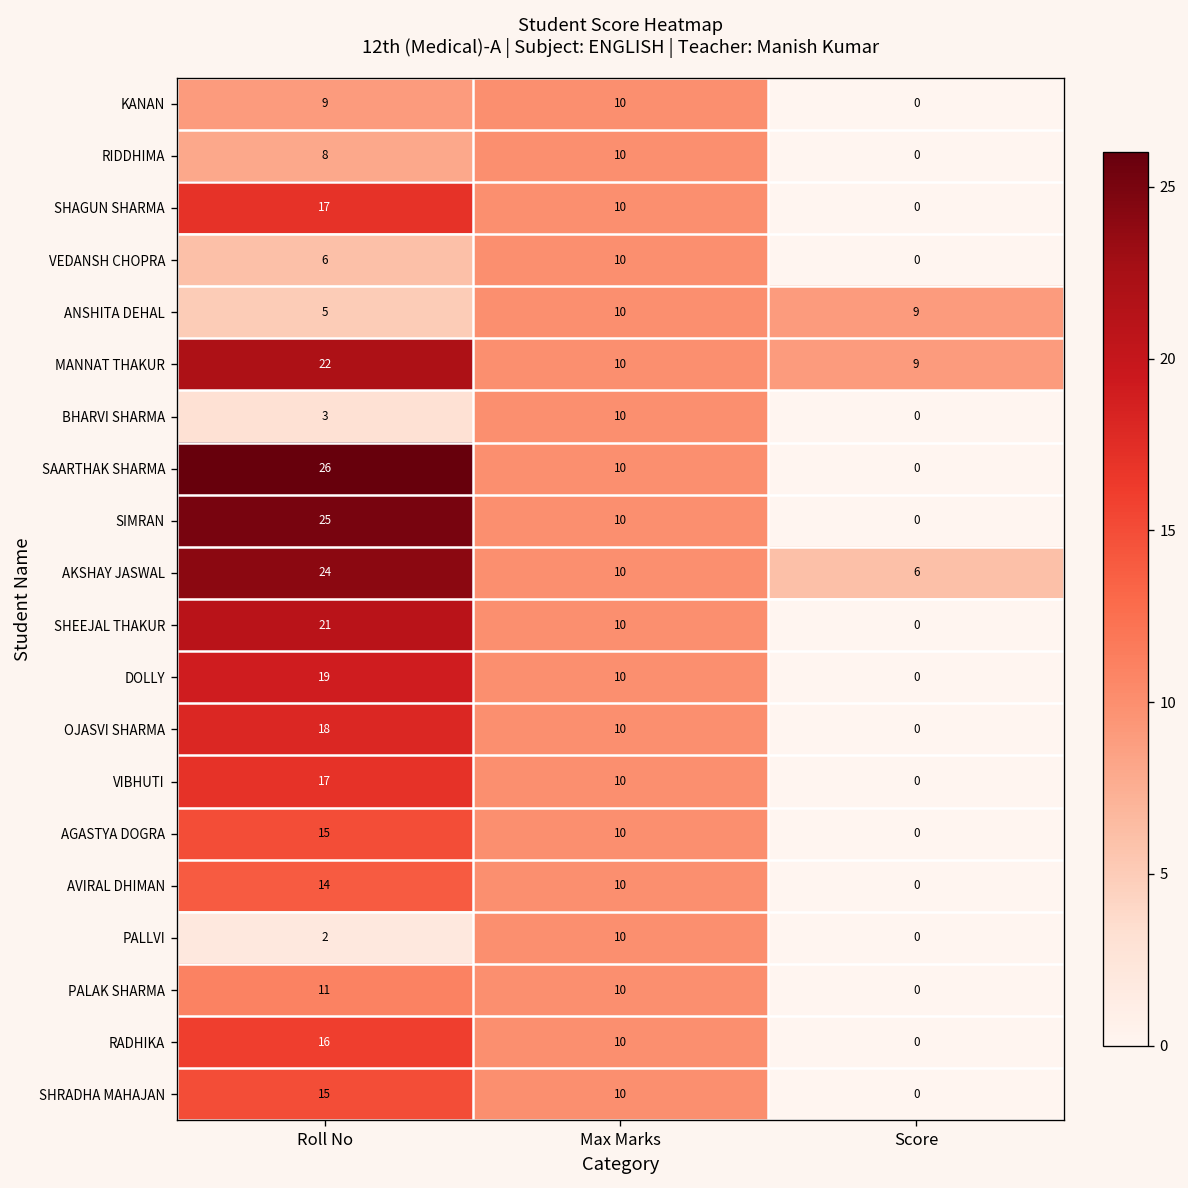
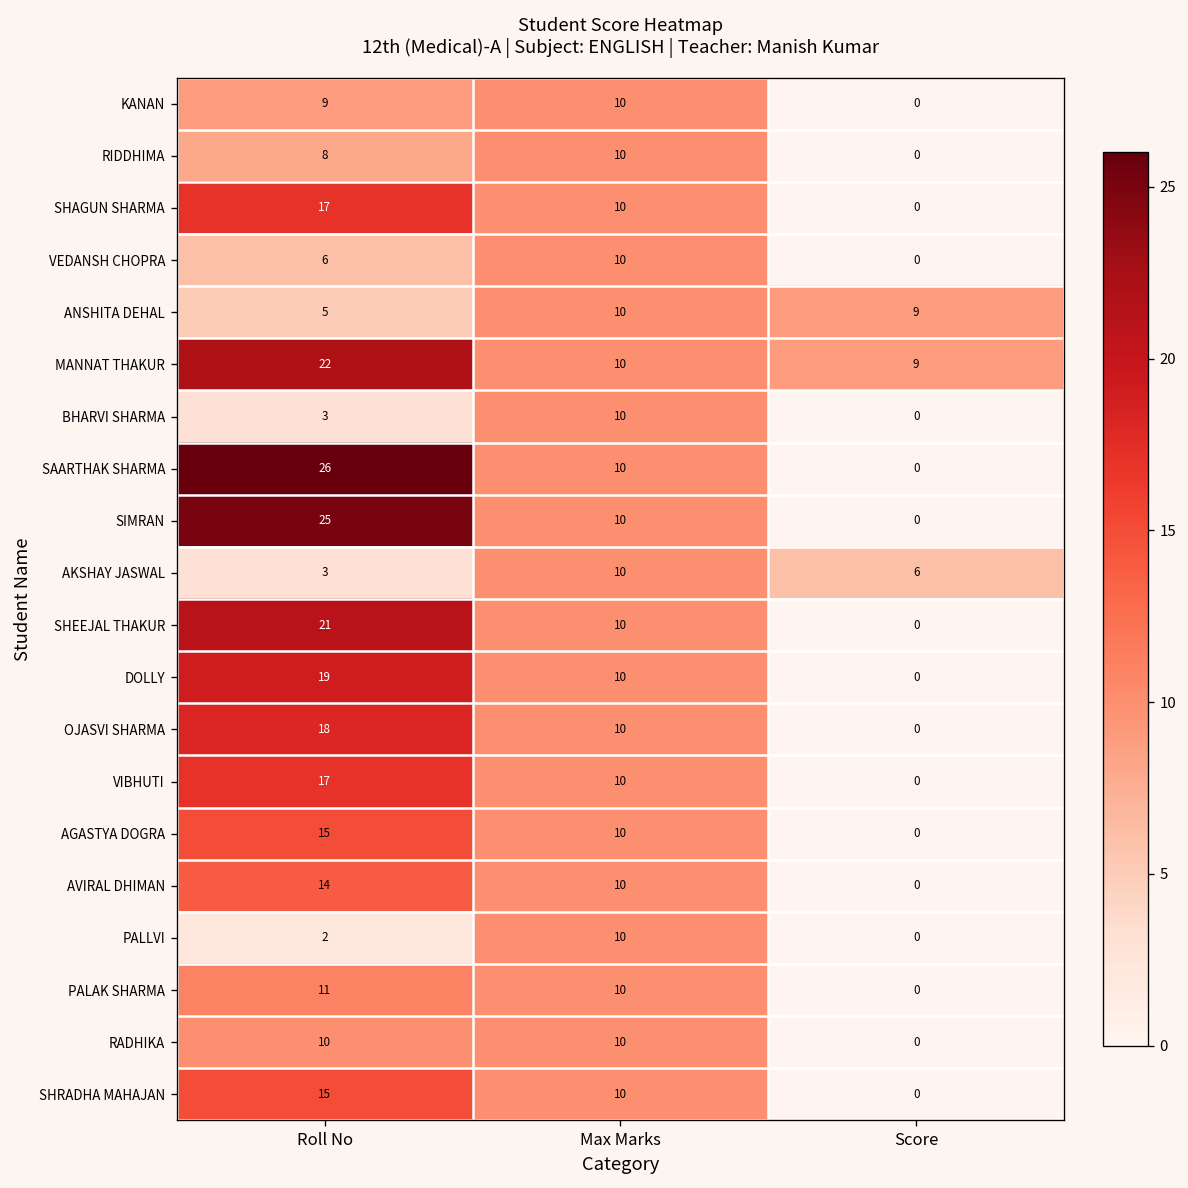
AKSHAY JASWAL, Roll No: 24 -> 3
RADHIKA, Roll No: 16 -> 10
